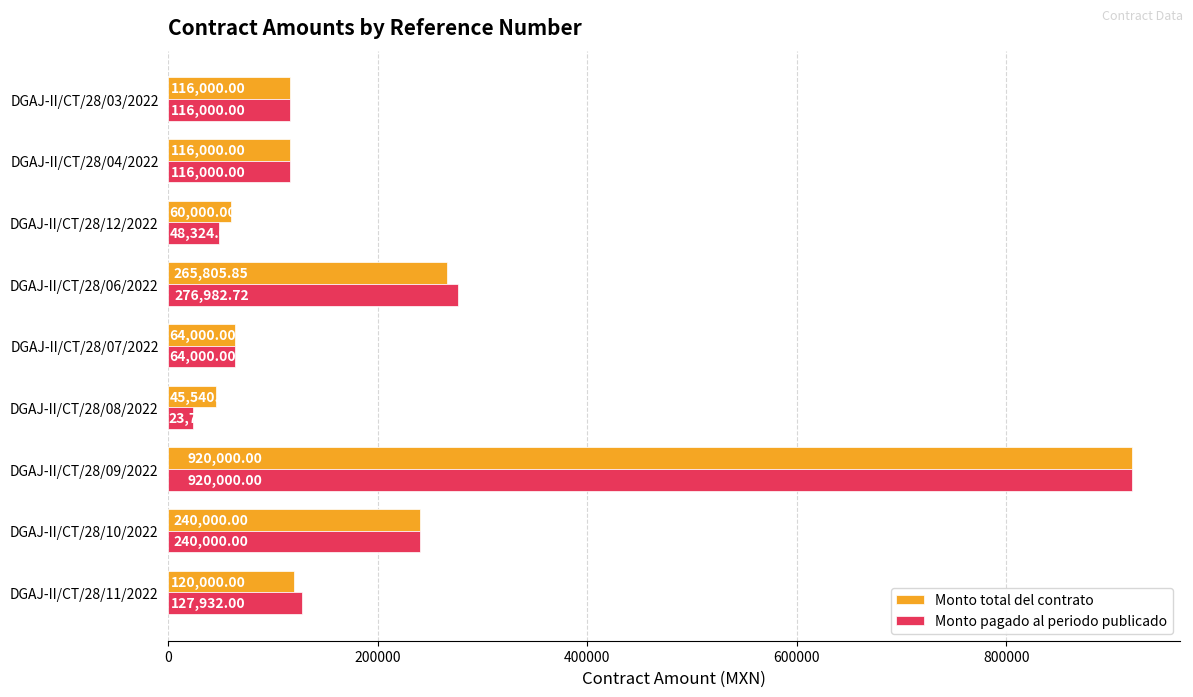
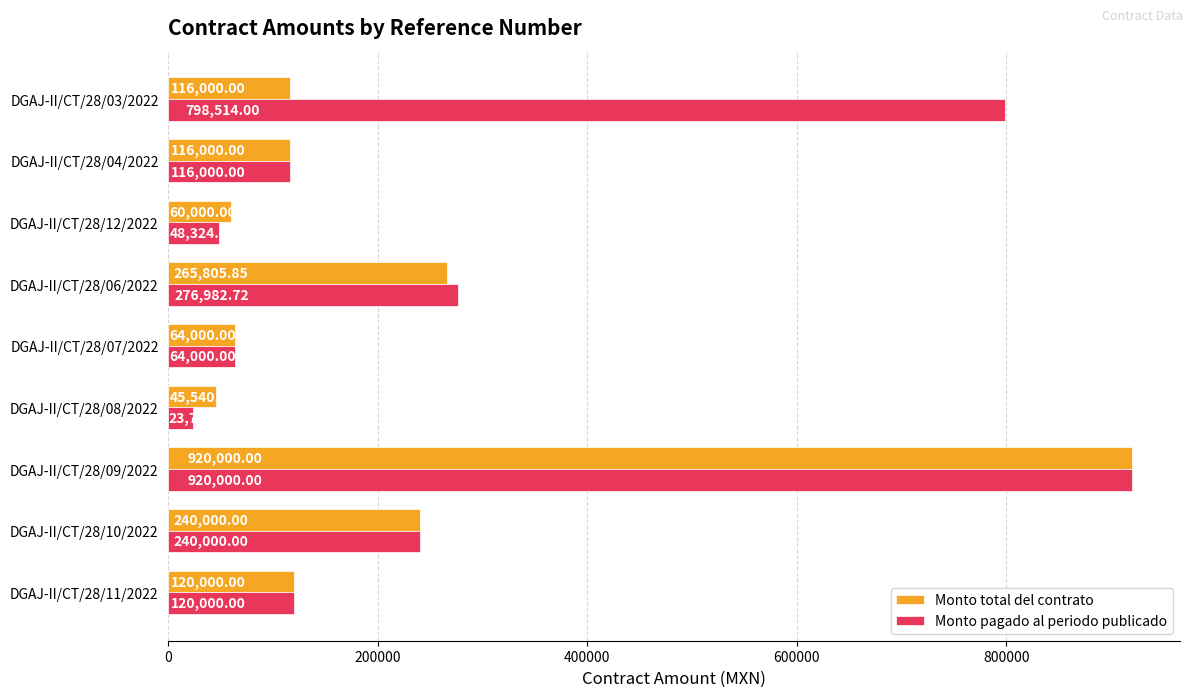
Monto pagado al periodo publicado, DGAJ-II/CT/28/03/2022: 116,000.00 -> 798,514.00
Monto pagado al periodo publicado, DGAJ-II/CT/28/11/2022: 127,932.00 -> 120,000.00
